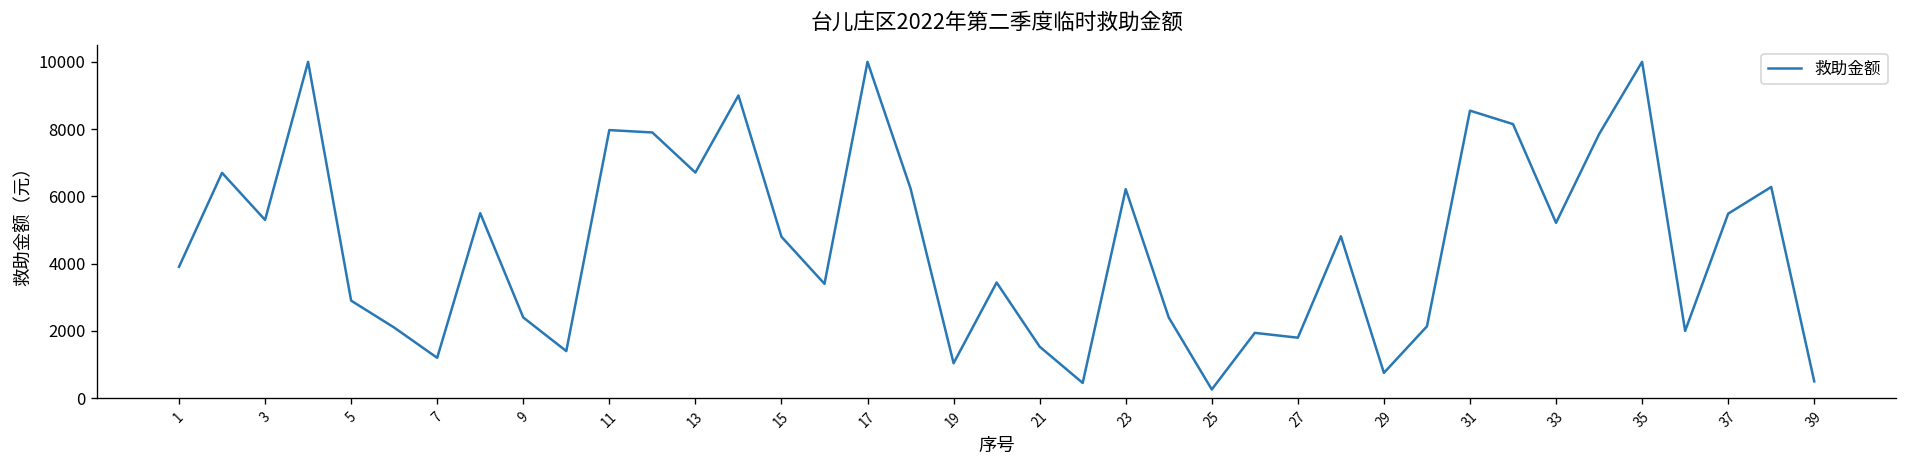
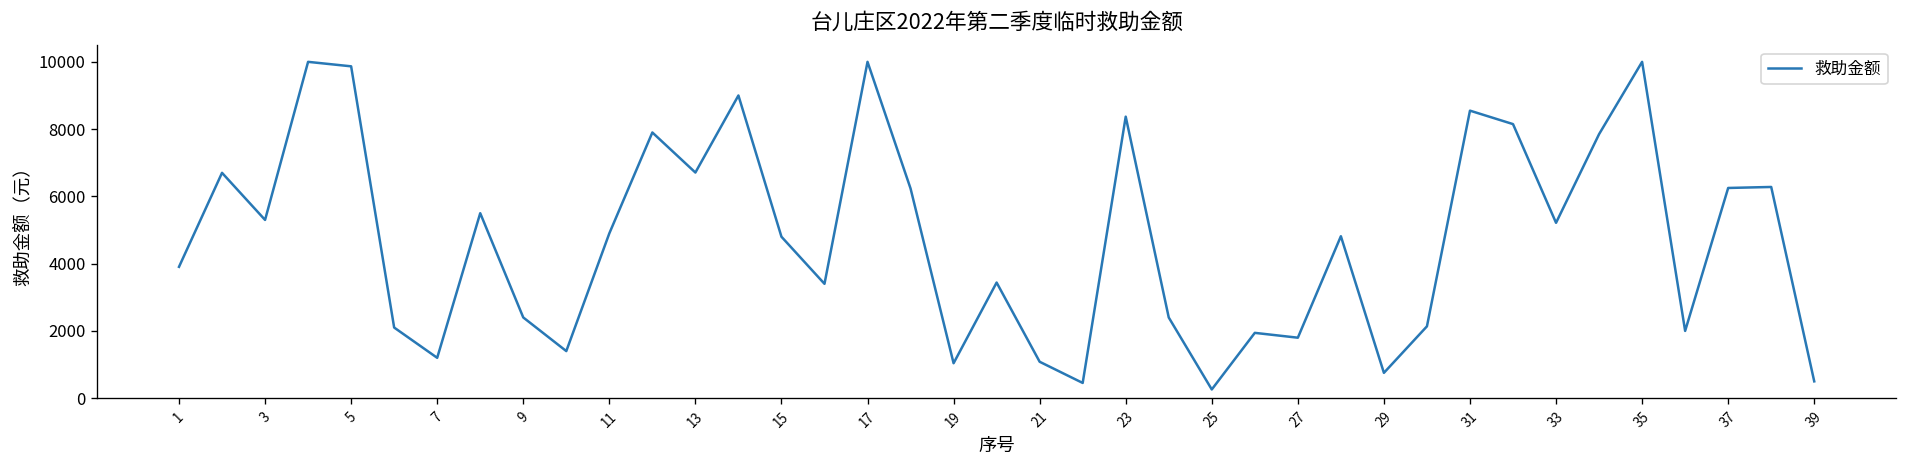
5: 2900 -> 9900
11: 8000 -> 4900
21: 1500 -> 1100
23: 6200 -> 8400
37: 5500 -> 6300
